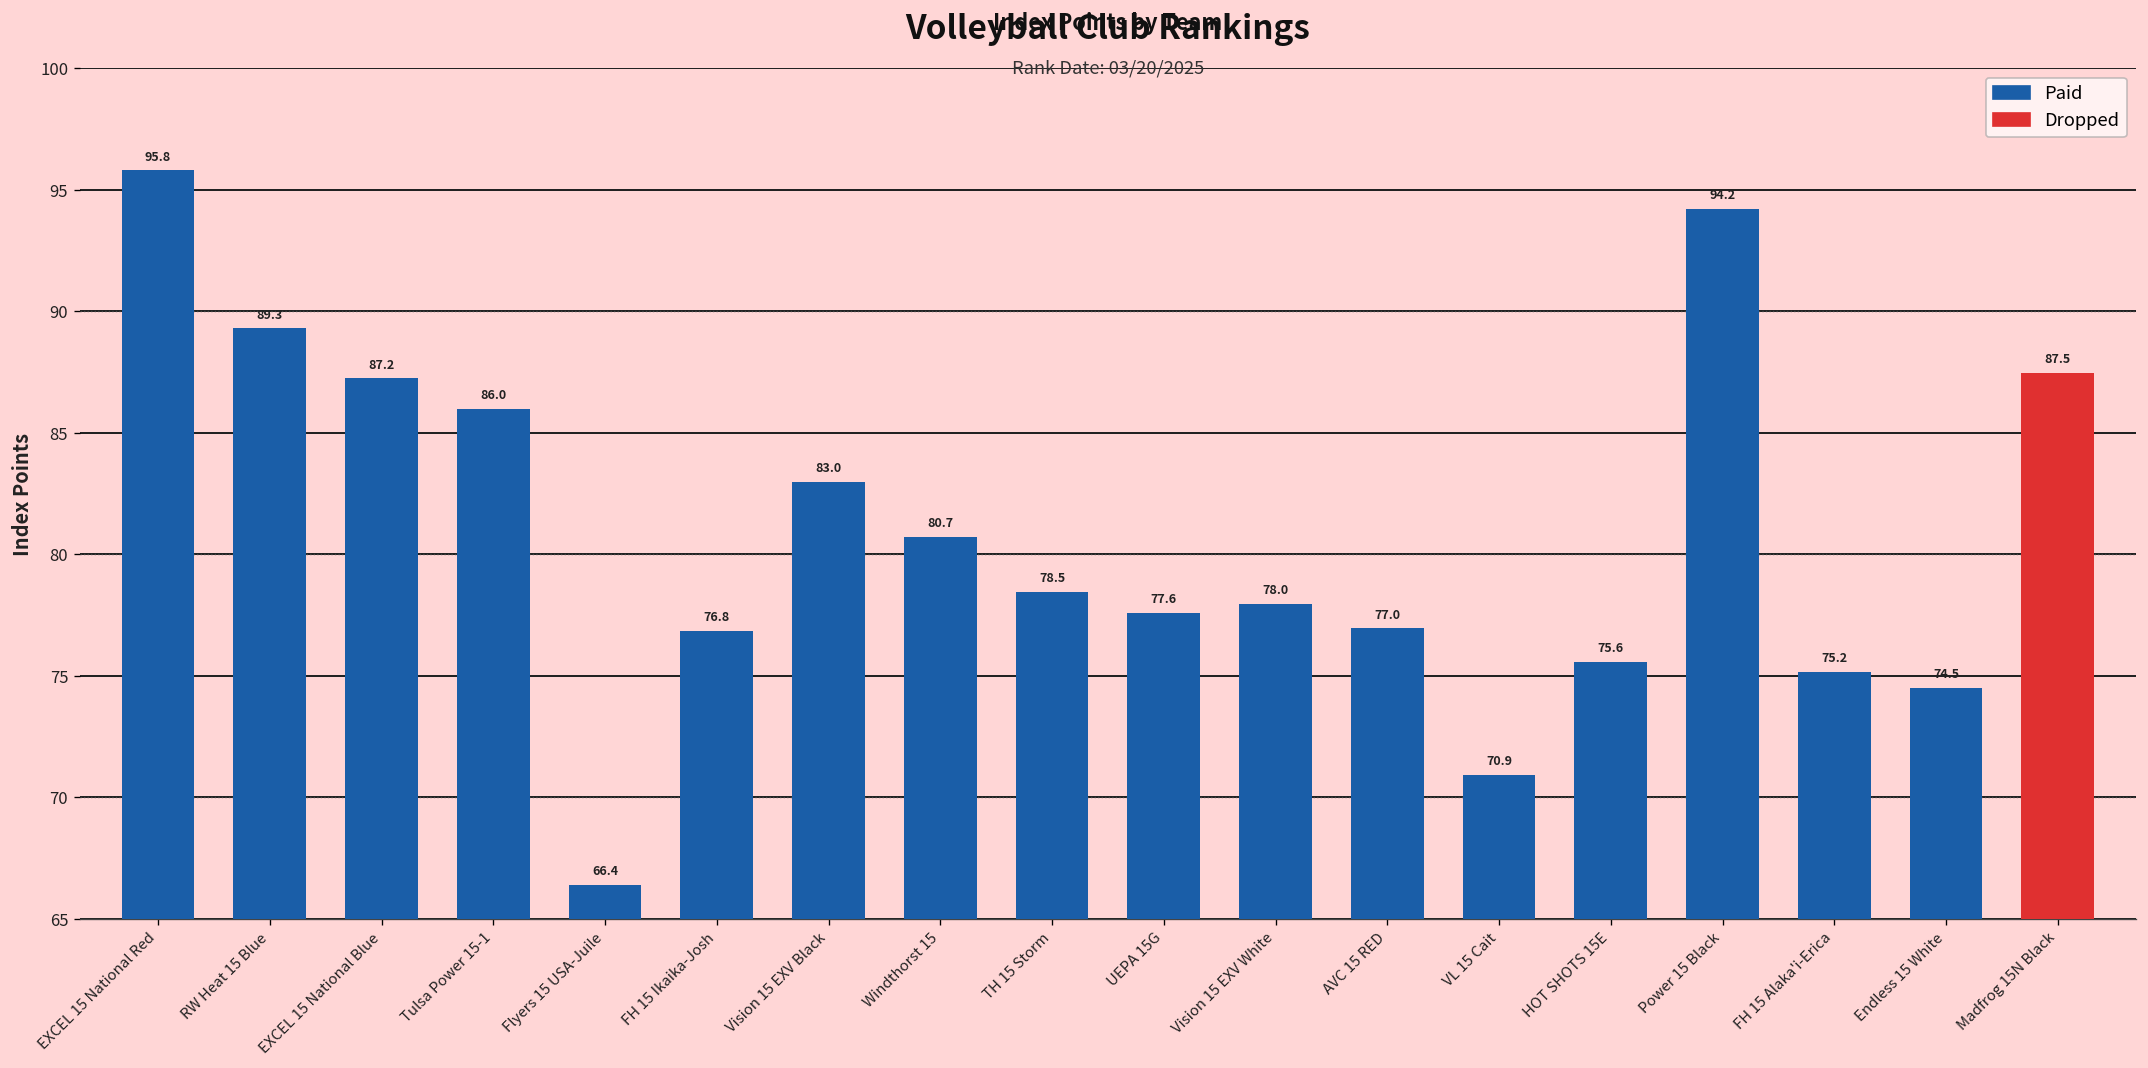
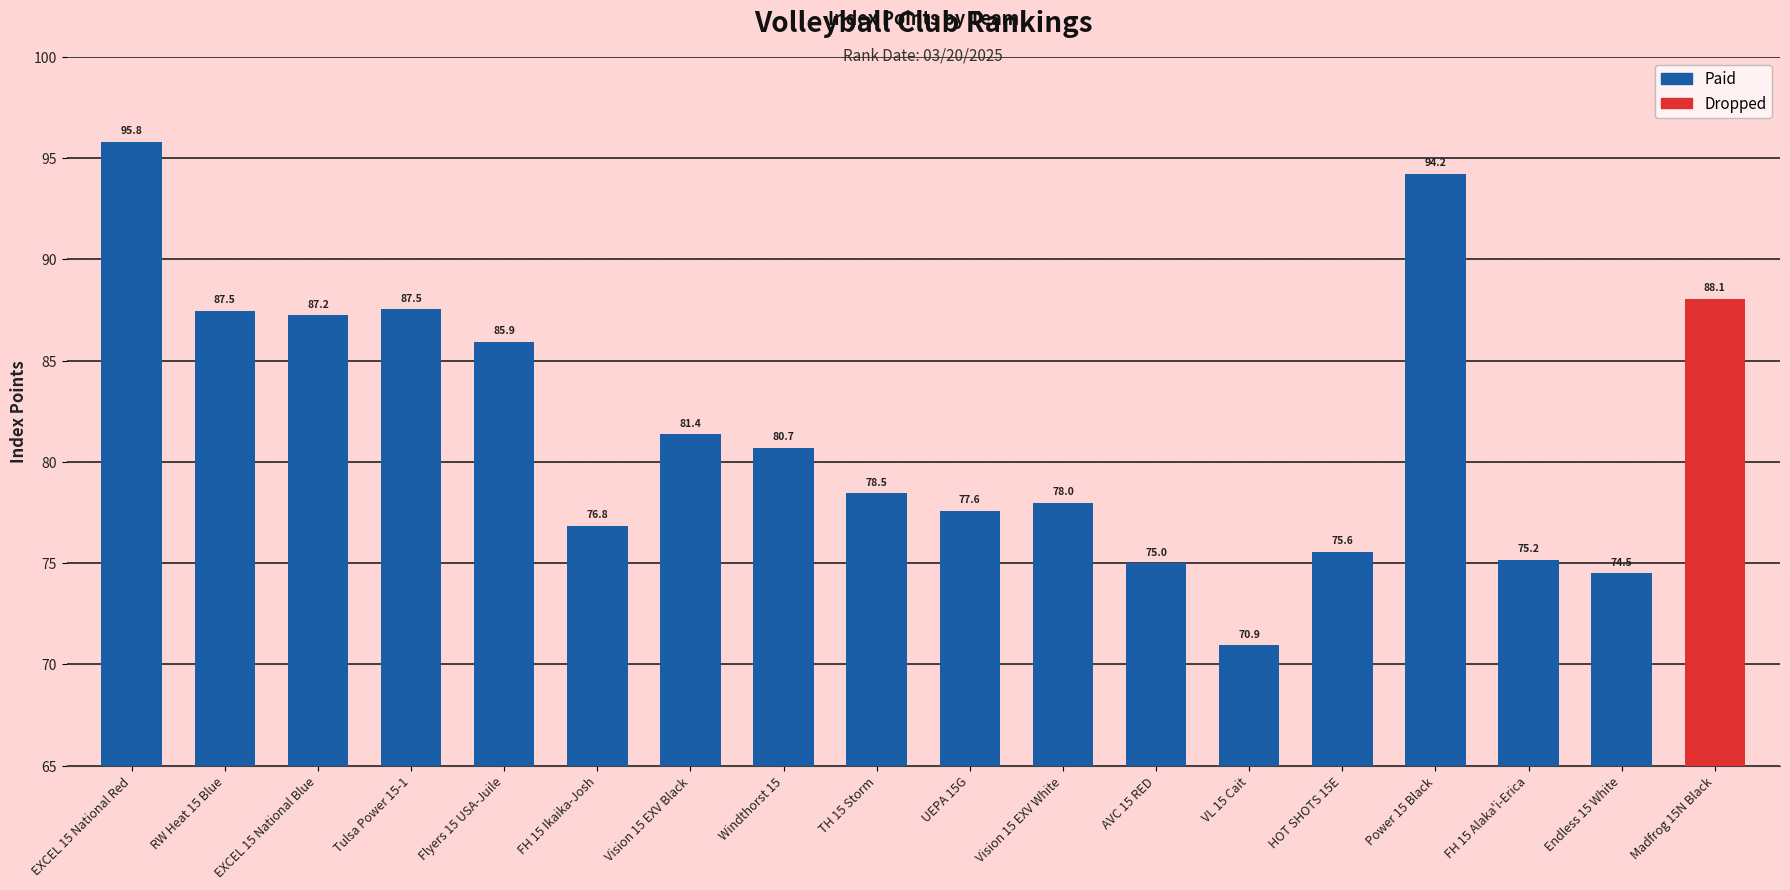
RW Heat 15 Blue: 89.3 -> 87.5
Tulsa Power 15-1: 86.0 -> 87.5
Flyers 15 USA-Juile: 66.4 -> 85.9
Vision 15 EXV Black: 83.0 -> 81.4
AVC 15 RED: 77.0 -> 75.0
Madfrog 15N Black: 87.5 -> 88.1
